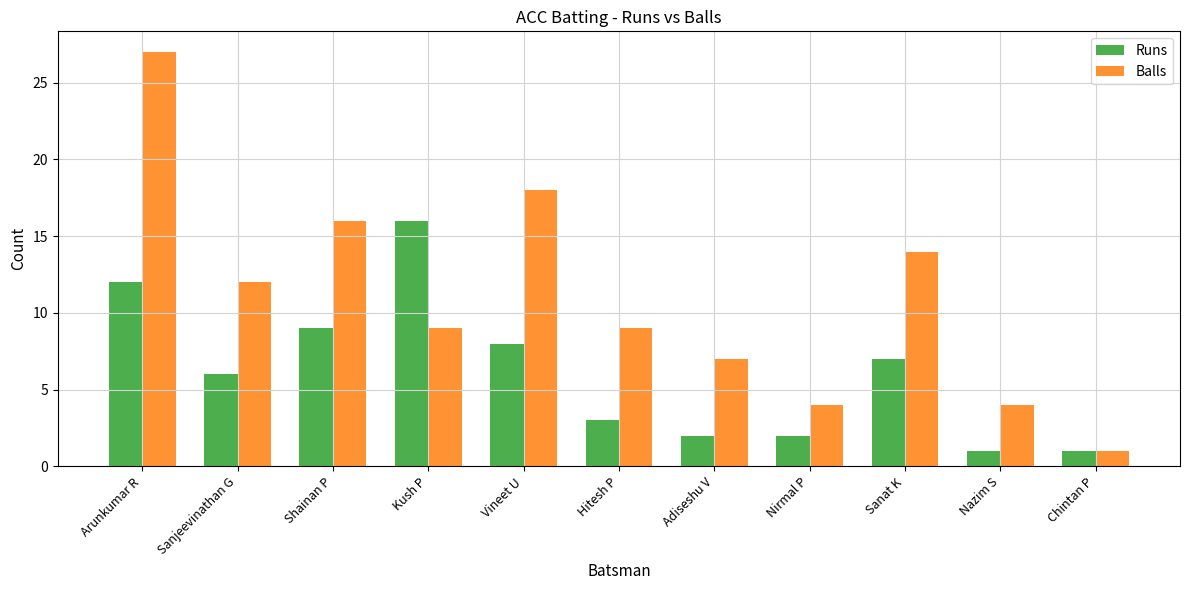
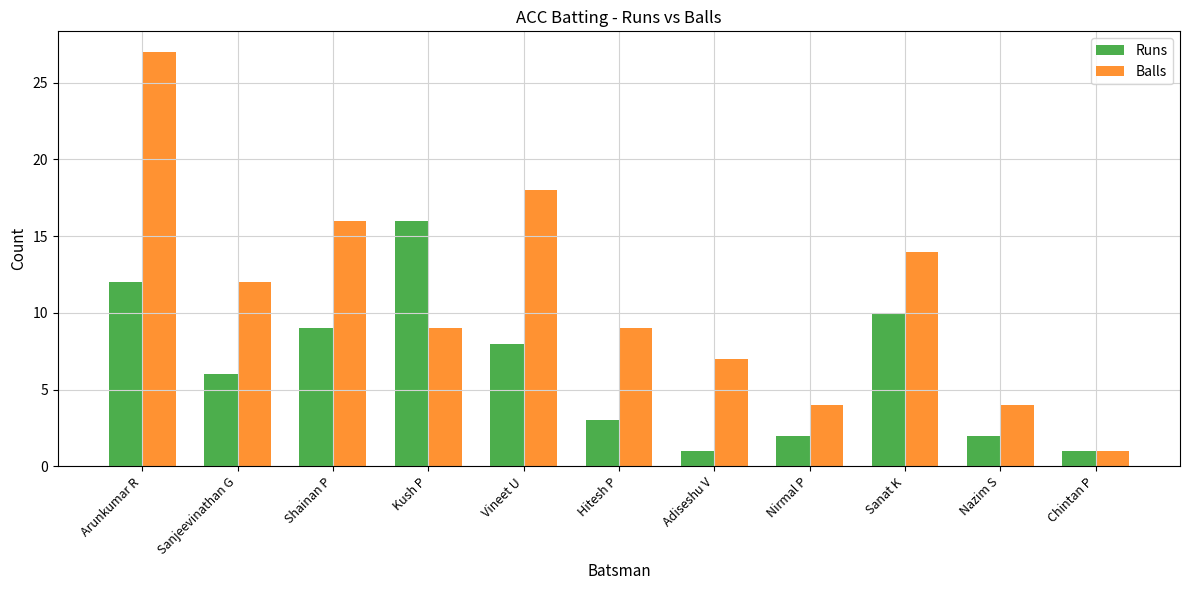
Runs, Adiseshu V: 2 -> 1
Runs, Sanat K: 7 -> 10
Runs, Nazim S: 1 -> 2
